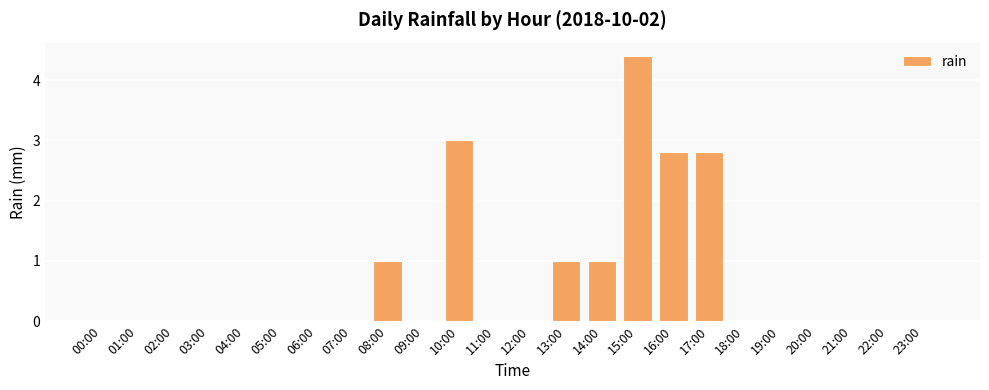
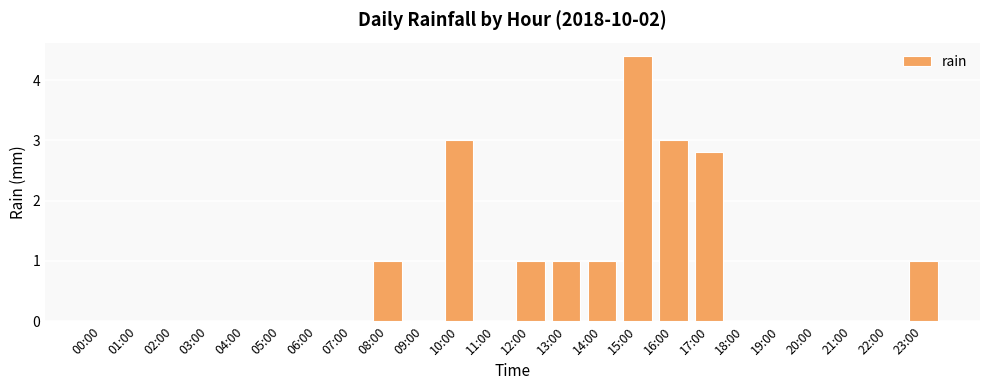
12:00: 0 -> 1
16:00: 2.8 -> 3.0
23:00: 0 -> 1
